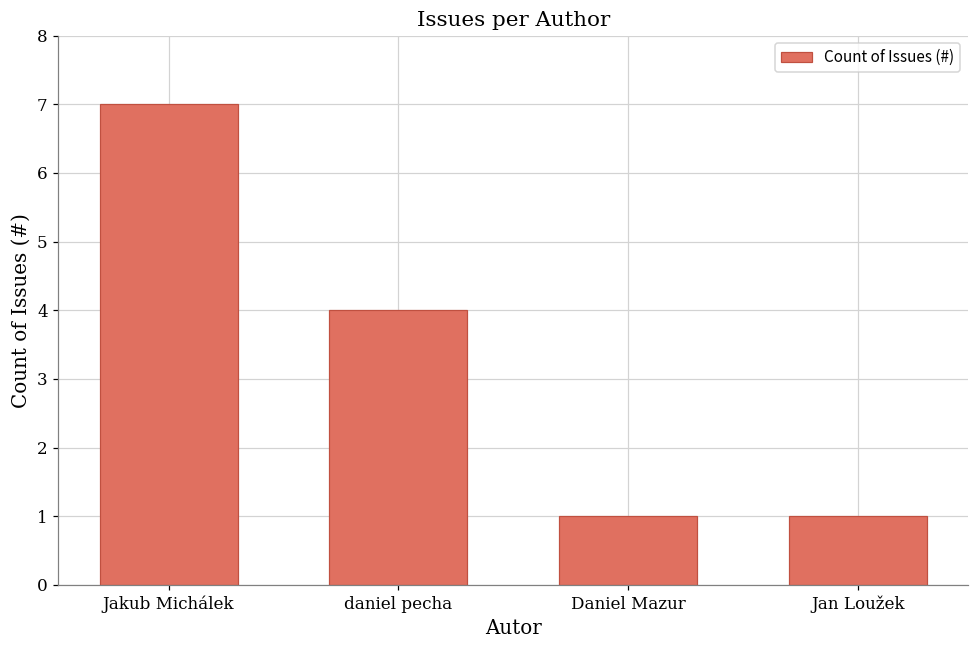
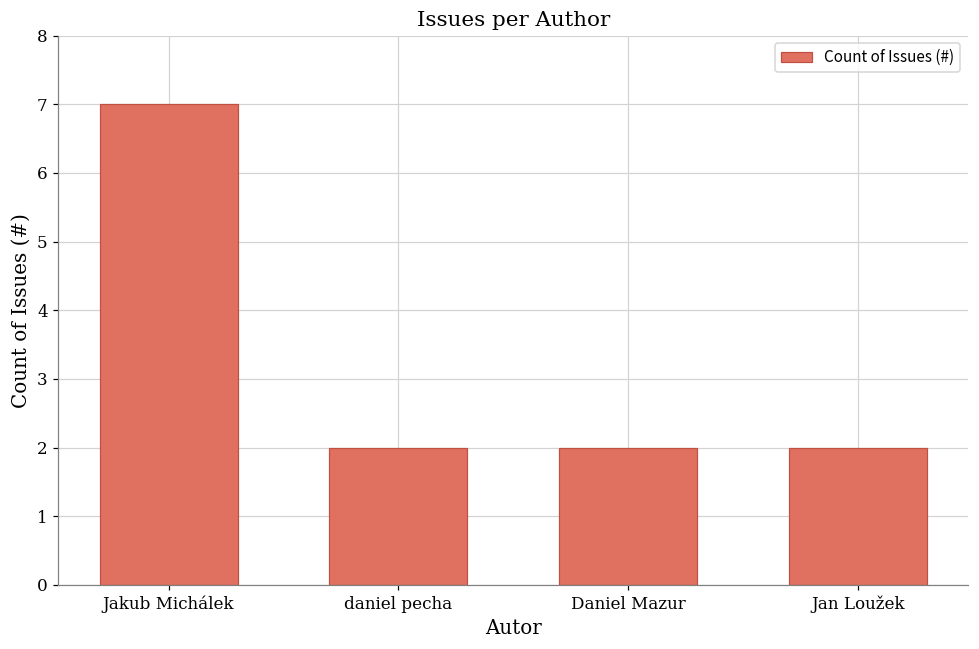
daniel pecha: 4 -> 2
Daniel Mazur: 1 -> 2
Jan Loužek: 1 -> 2
